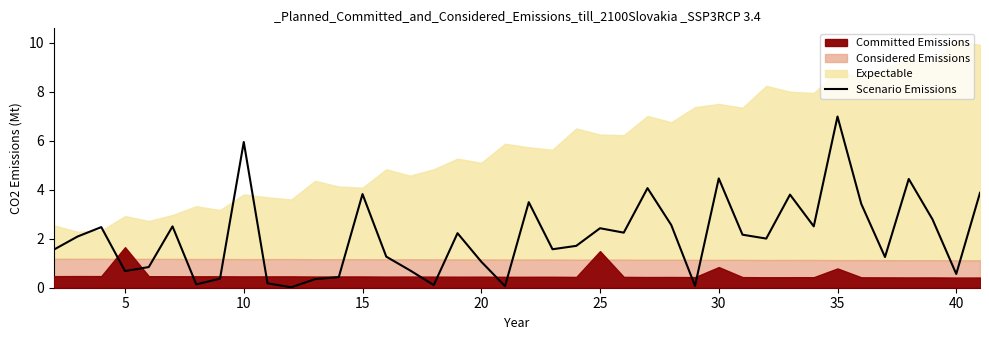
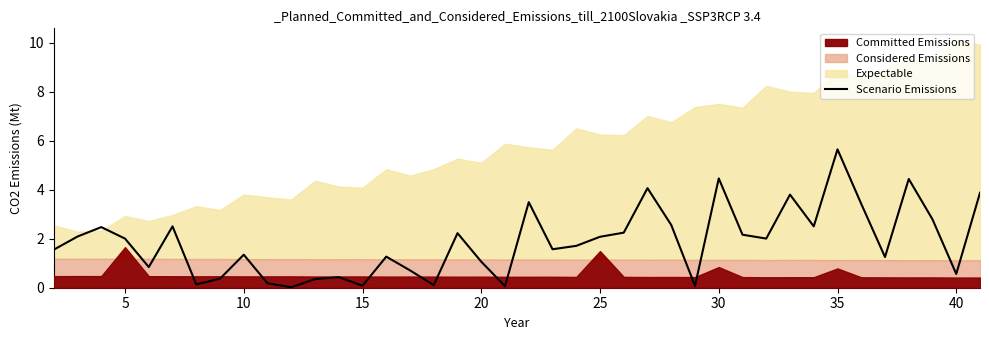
Scenario Emissions, 5: 0.7 -> 2.0
Scenario Emissions, 10: 5.9 -> 1.3
Scenario Emissions, 15: 3.8 -> 0.1
Scenario Emissions, 25: 2.4 -> 2.1
Scenario Emissions, 35: 7.0 -> 5.6
